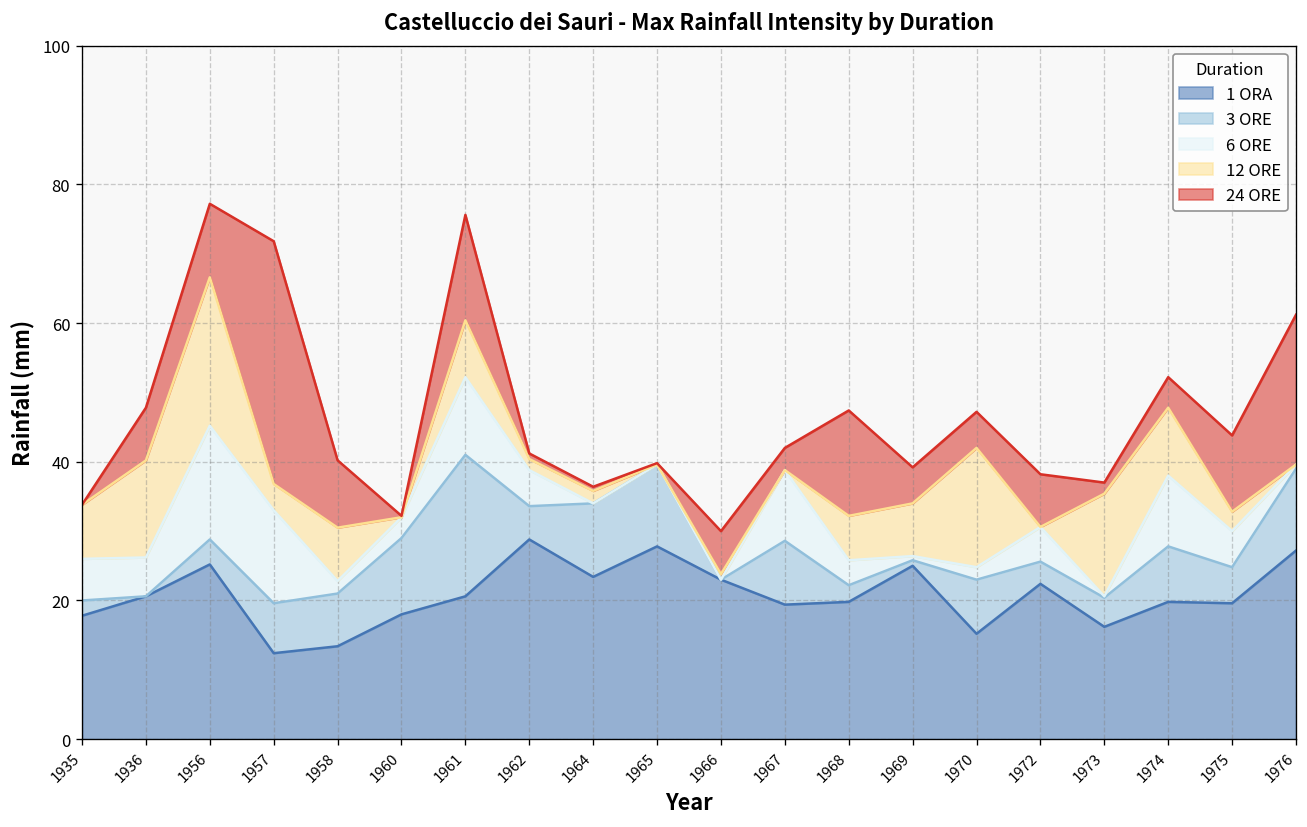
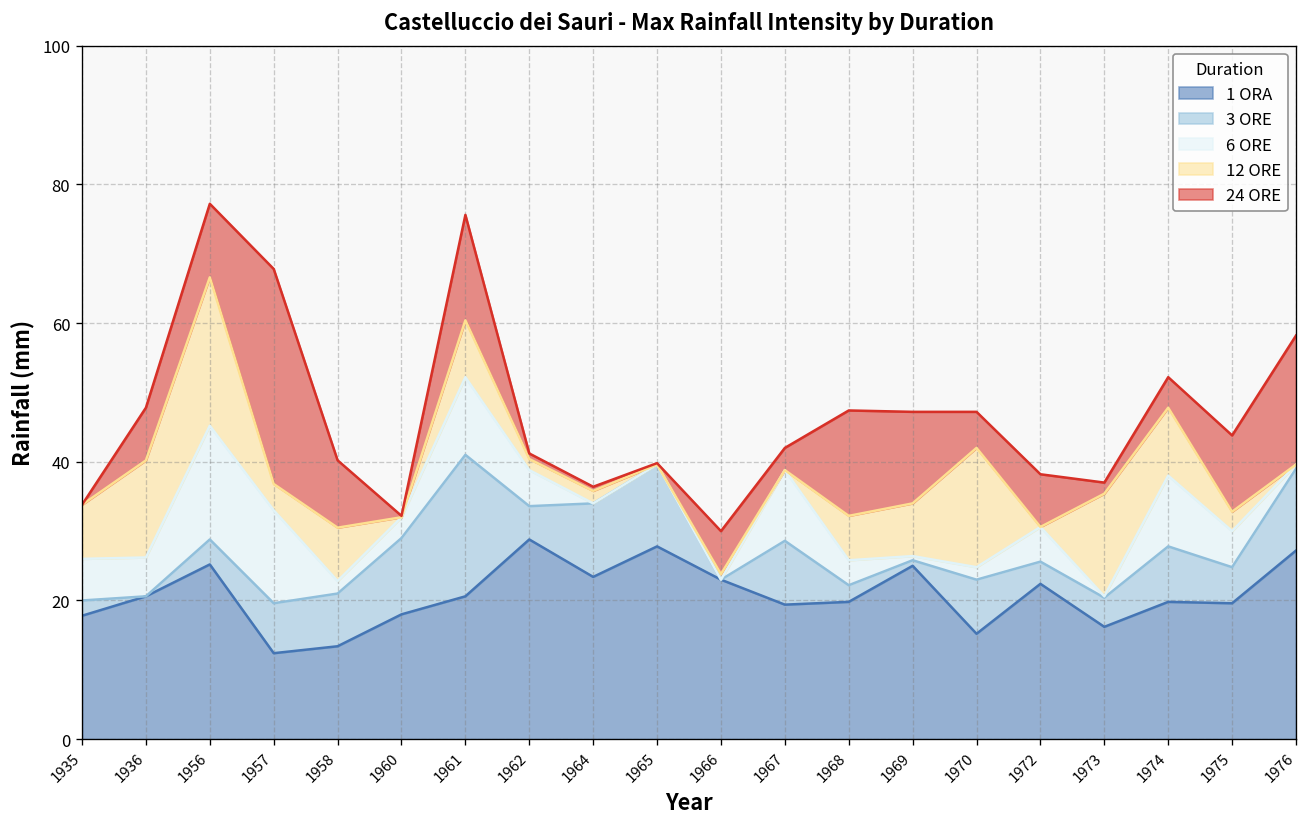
24 ORE, 1957: 72 -> 68
24 ORE, 1969: 39 -> 47
24 ORE, 1976: 61 -> 58
